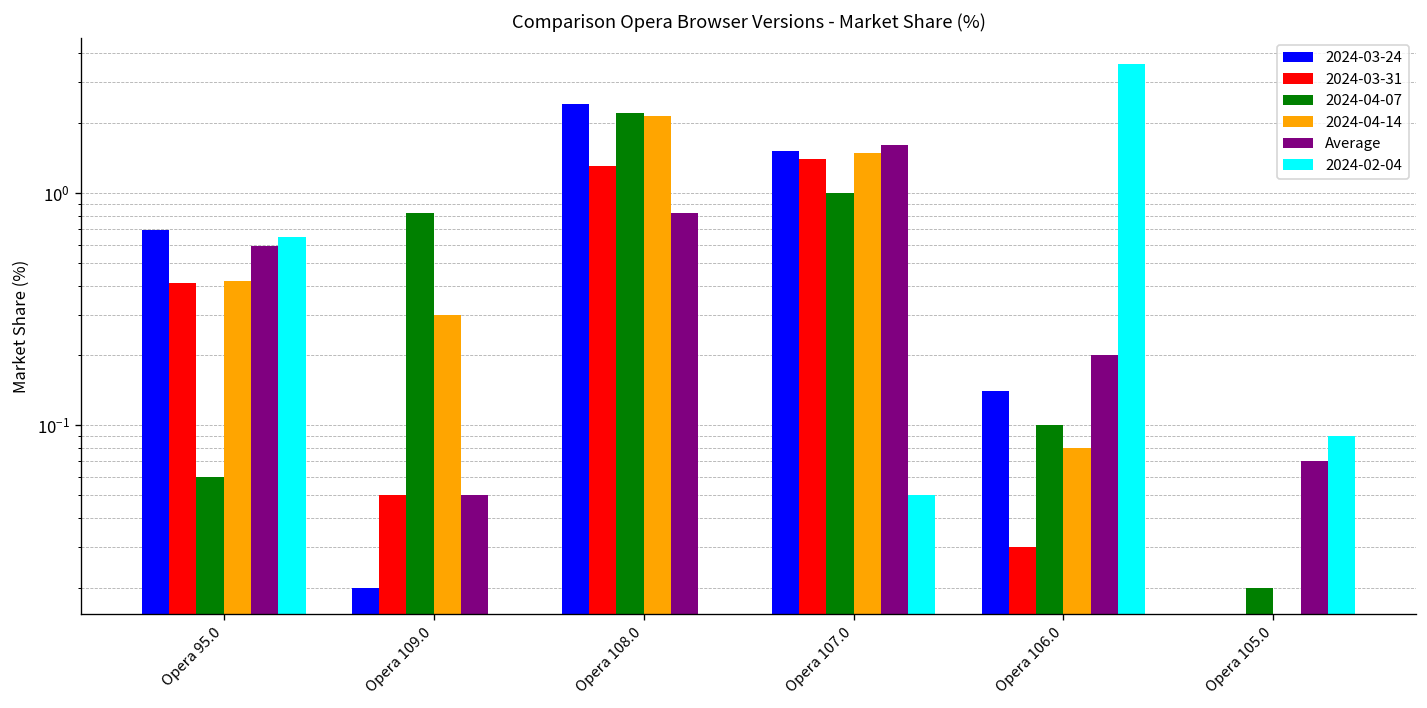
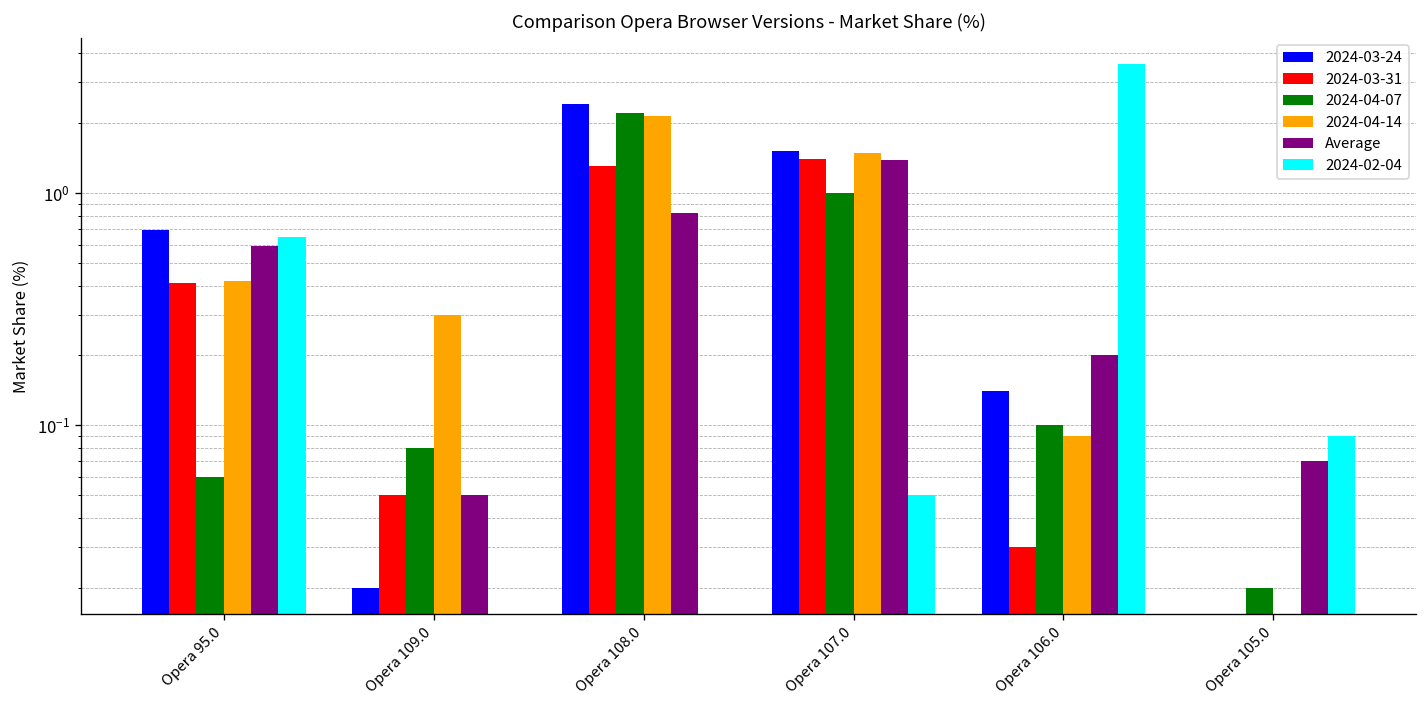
2024-04-07, Opera 109.0: 0.82 -> 0.08
Average, Opera 107.0: 1.6 -> 1.4
2024-04-14, Opera 106.0: 0.08 -> 0.09
